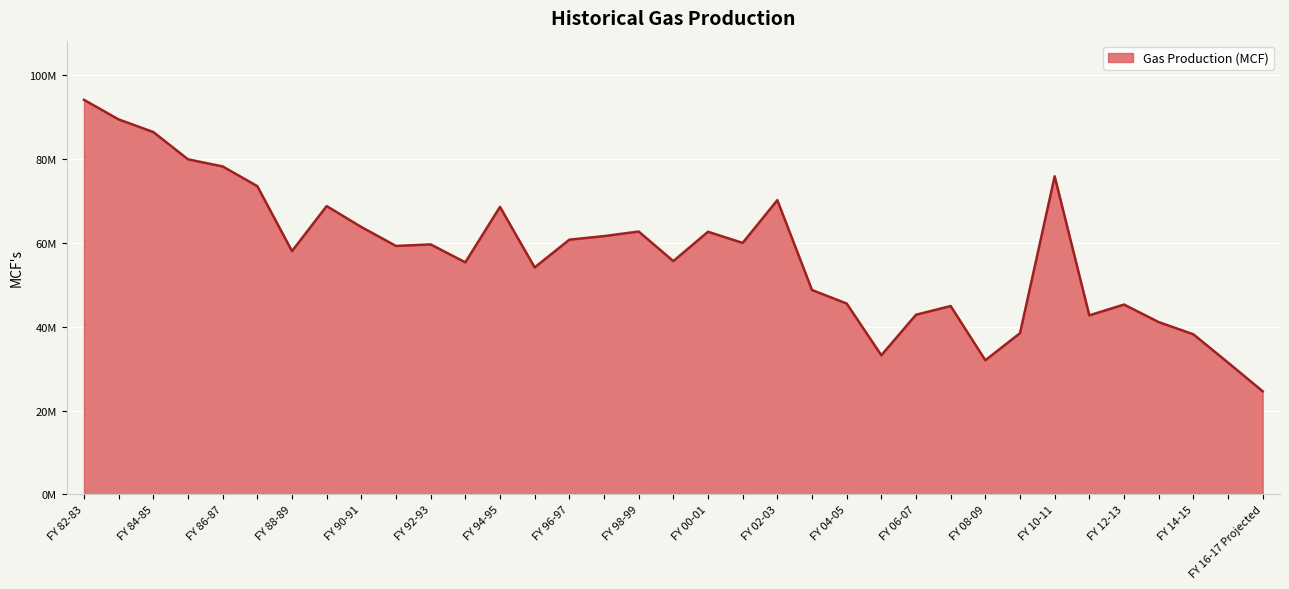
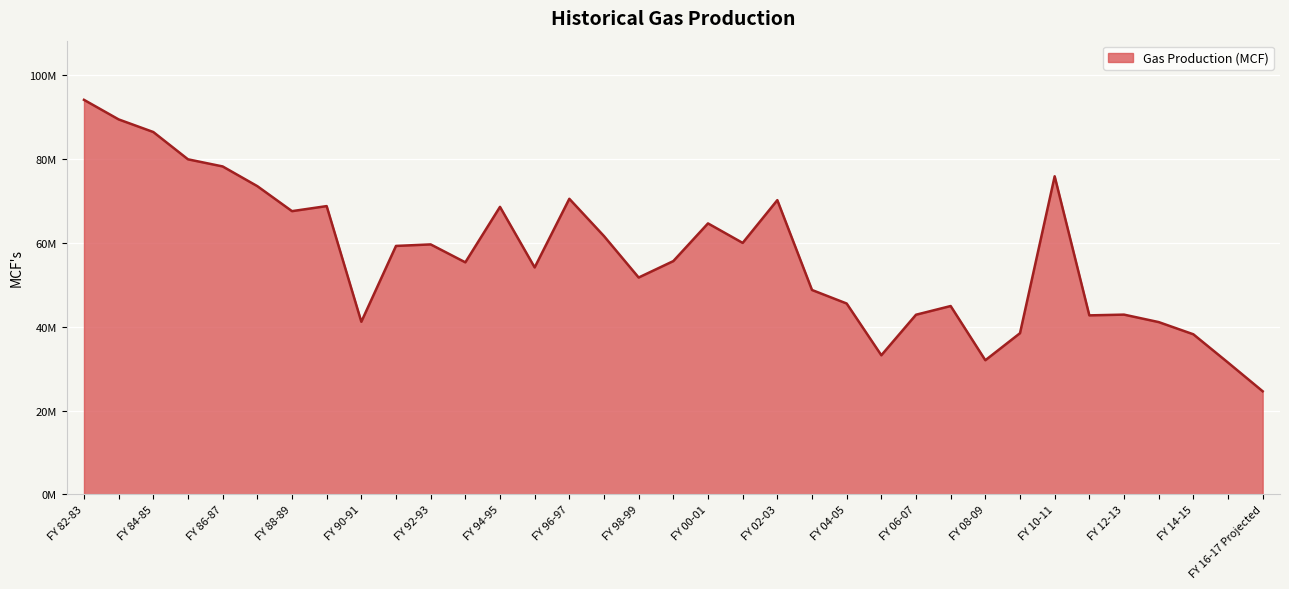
FY 88-89: 58000000 -> 68000000
FY 90-91: 64000000 -> 41000000
FY 96-97: 61000000 -> 71000000
FY 98-99: 63000000 -> 52000000
FY 00-01: 63000000 -> 65000000
FY 12-13: 45000000 -> 43000000
